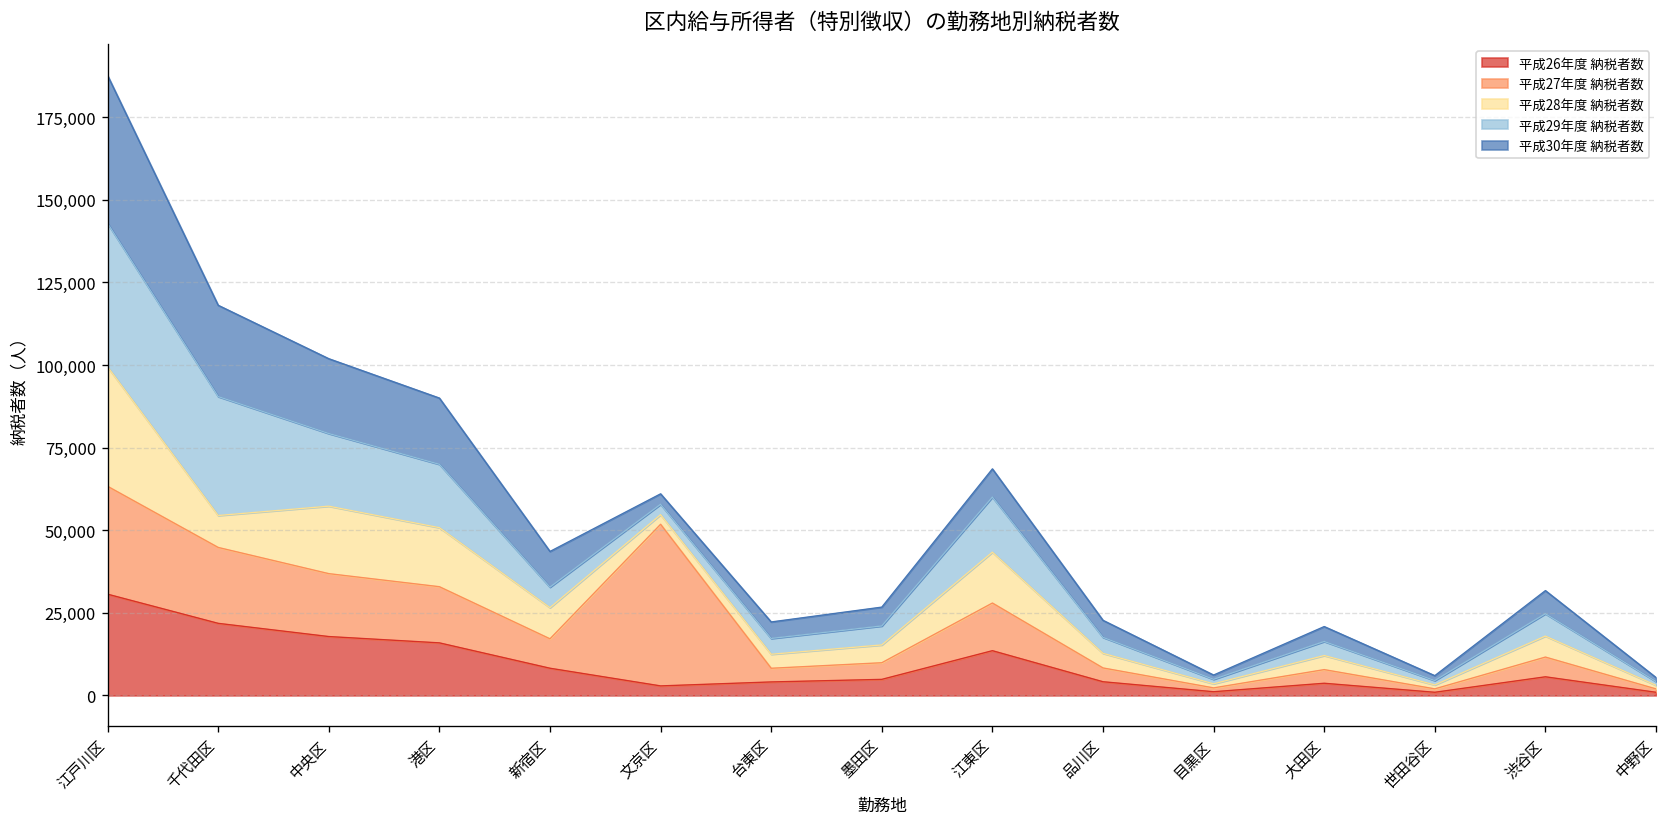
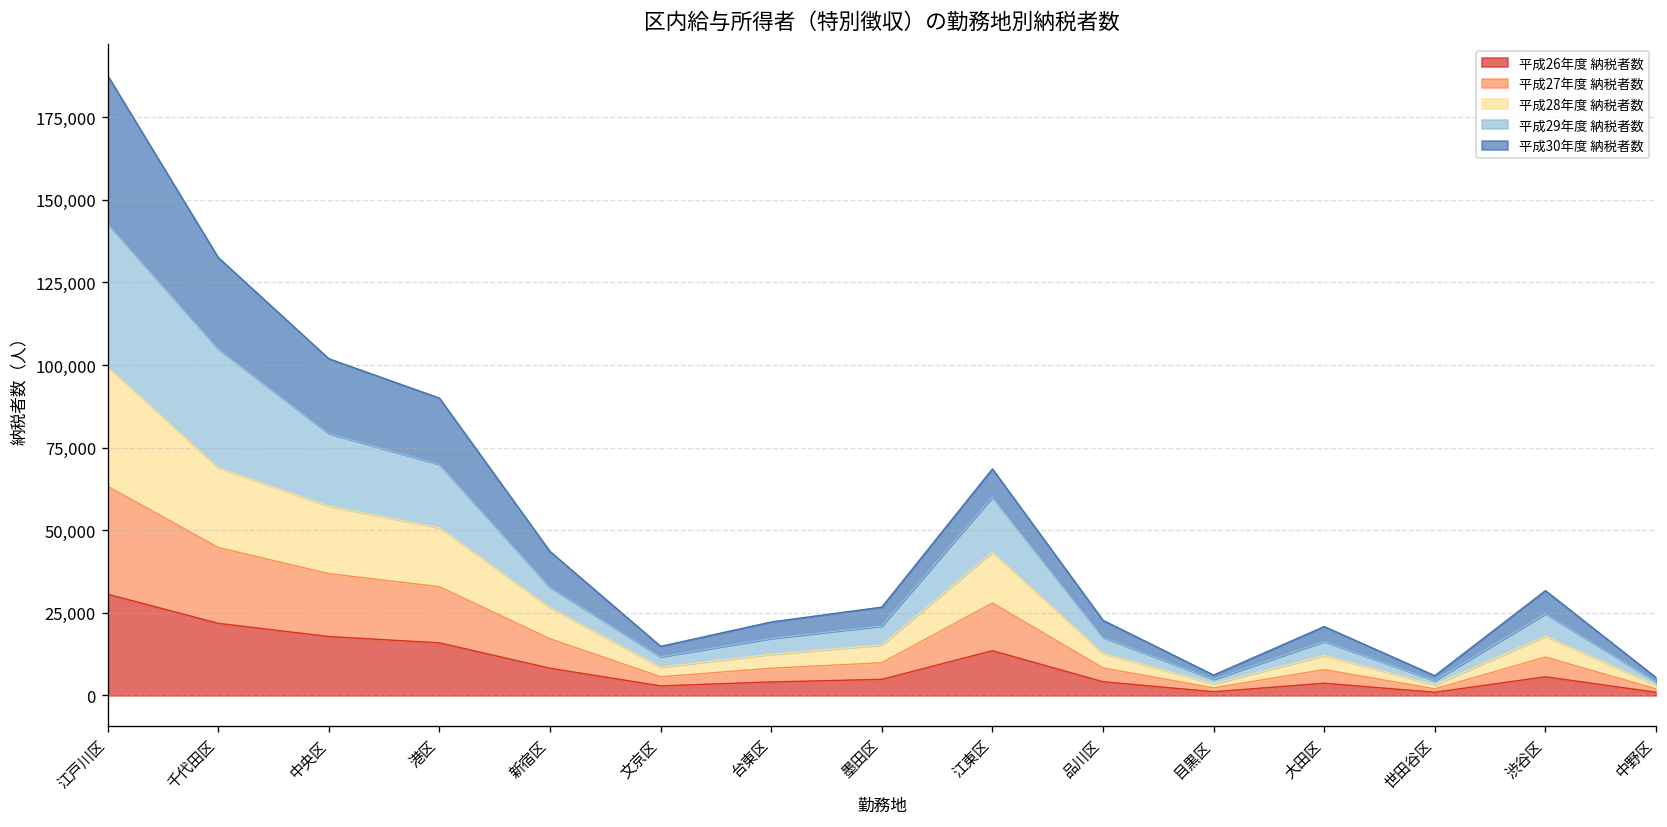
平成28年度 納税者数, 千代田区: 10,000 -> 24,000
平成27年度 納税者数, 文京区: 49,000 -> 3,000
